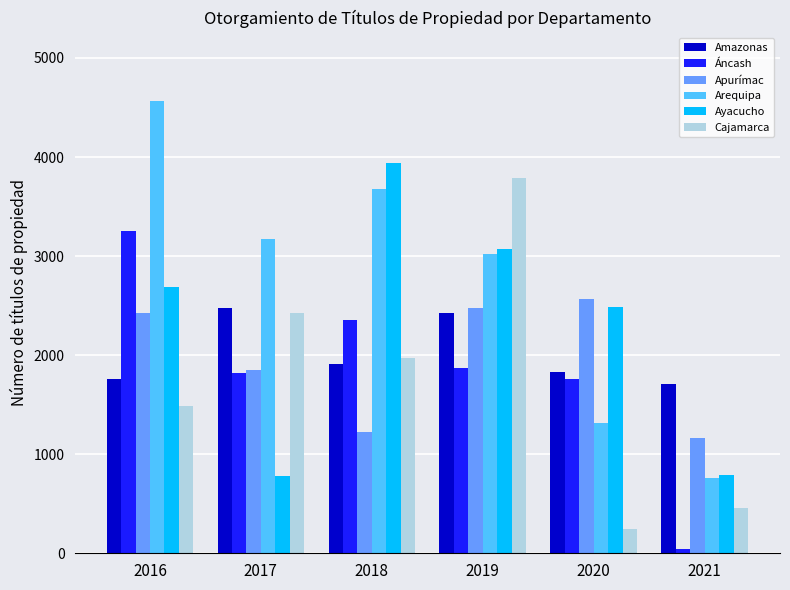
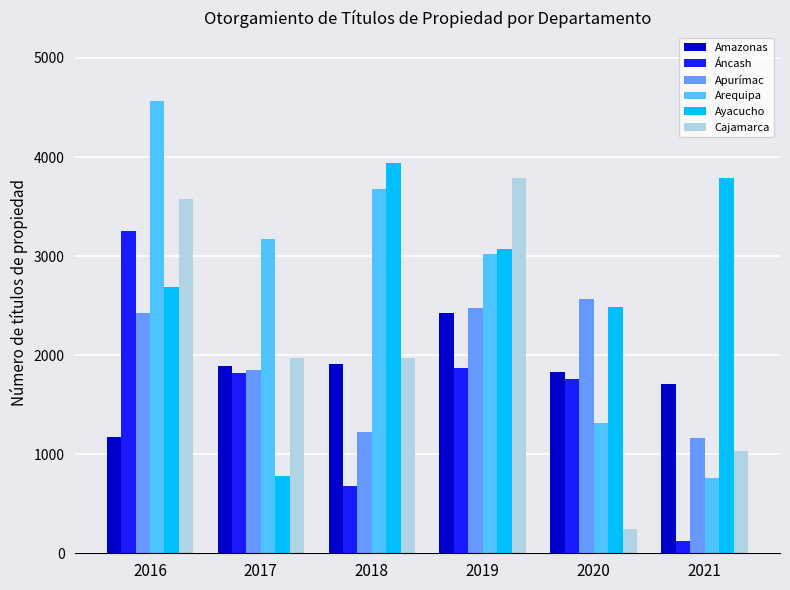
Amazonas, 2016: 1800 -> 1200
Cajamarca, 2016: 1500 -> 3600
Amazonas, 2017: 2500 -> 1900
Cajamarca, 2017: 2400 -> 2000
Áncash, 2018: 2400 -> 700
Áncash, 2021: 0 -> 100
Ayacucho, 2021: 800 -> 3800
Cajamarca, 2021: 500 -> 1000
